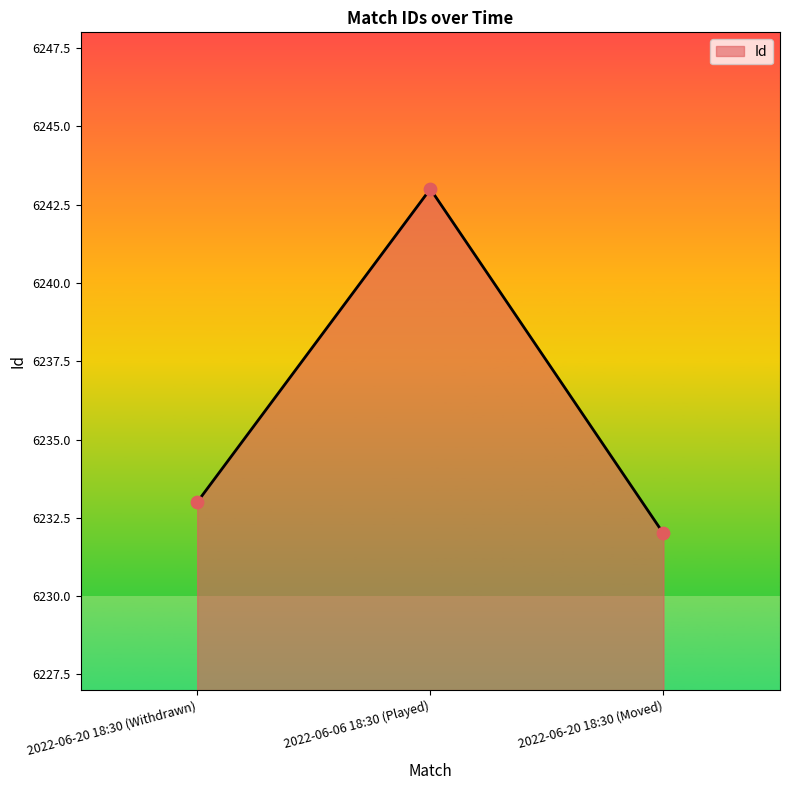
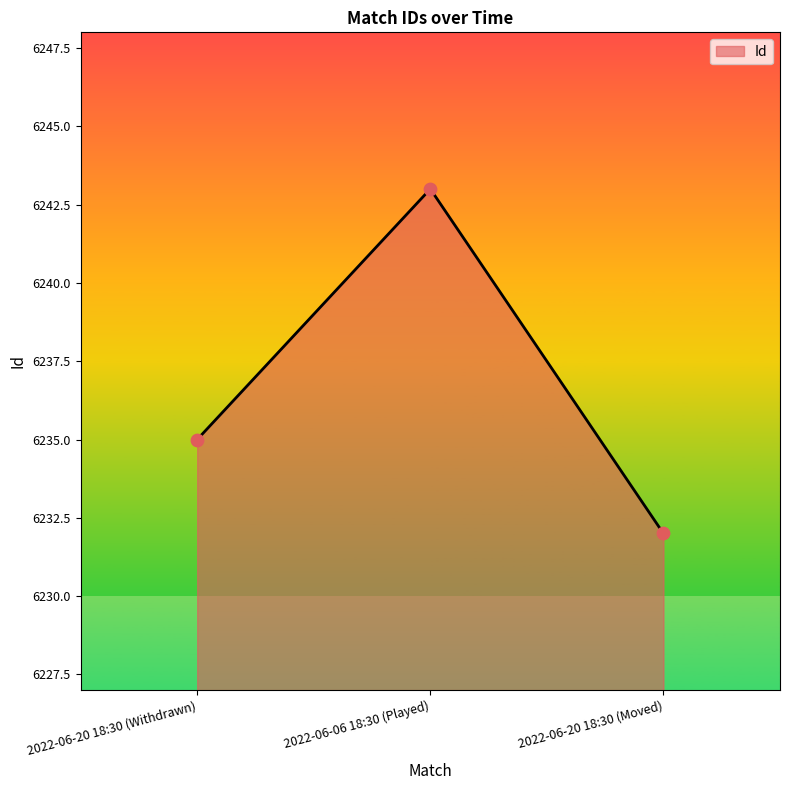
2022-06-20 18:30 (Withdrawn): 6233 -> 6235
